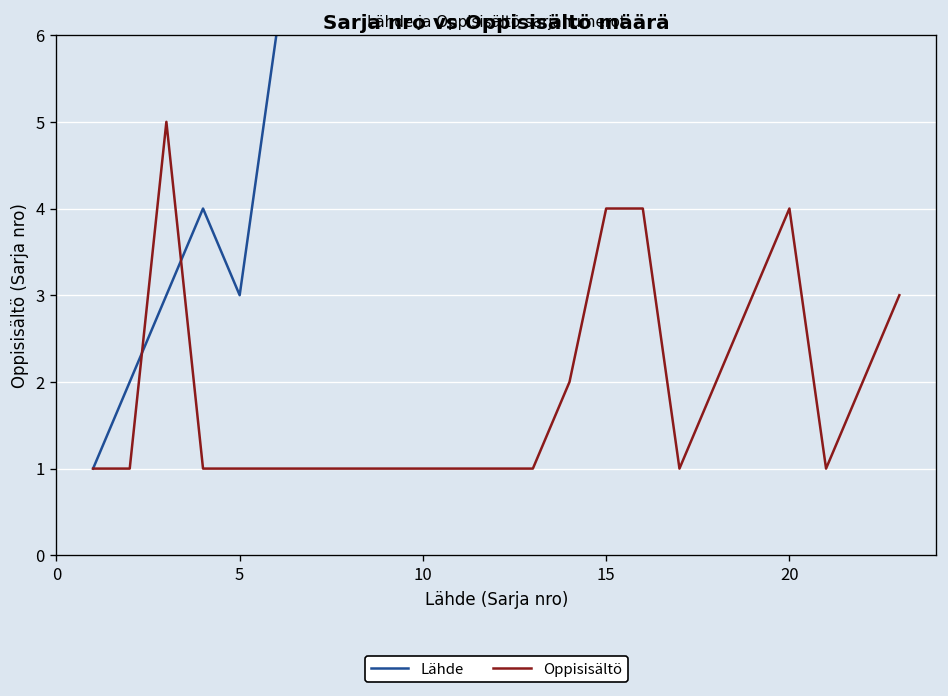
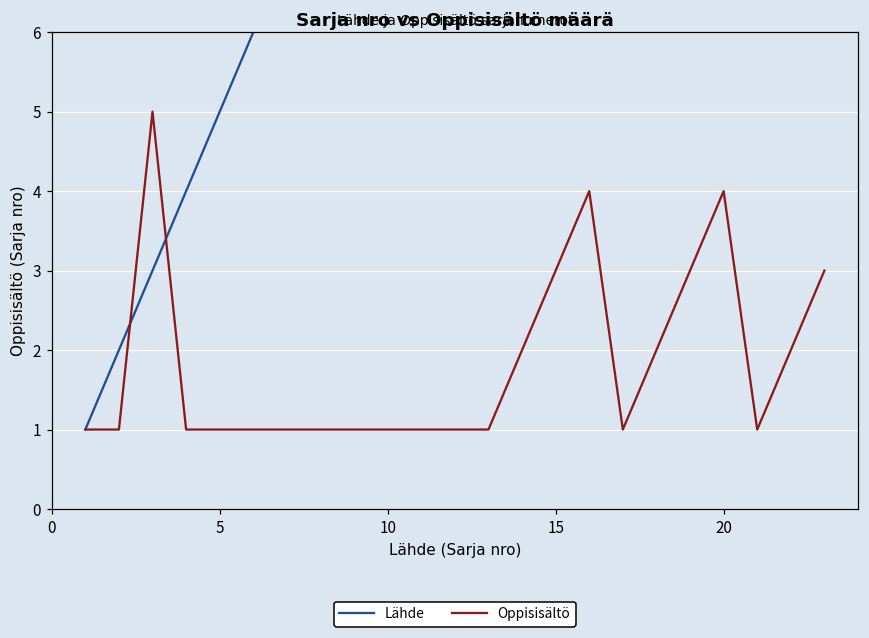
Lähde, 5: 3 -> 5
Oppisisältö, 15: 4 -> 3
